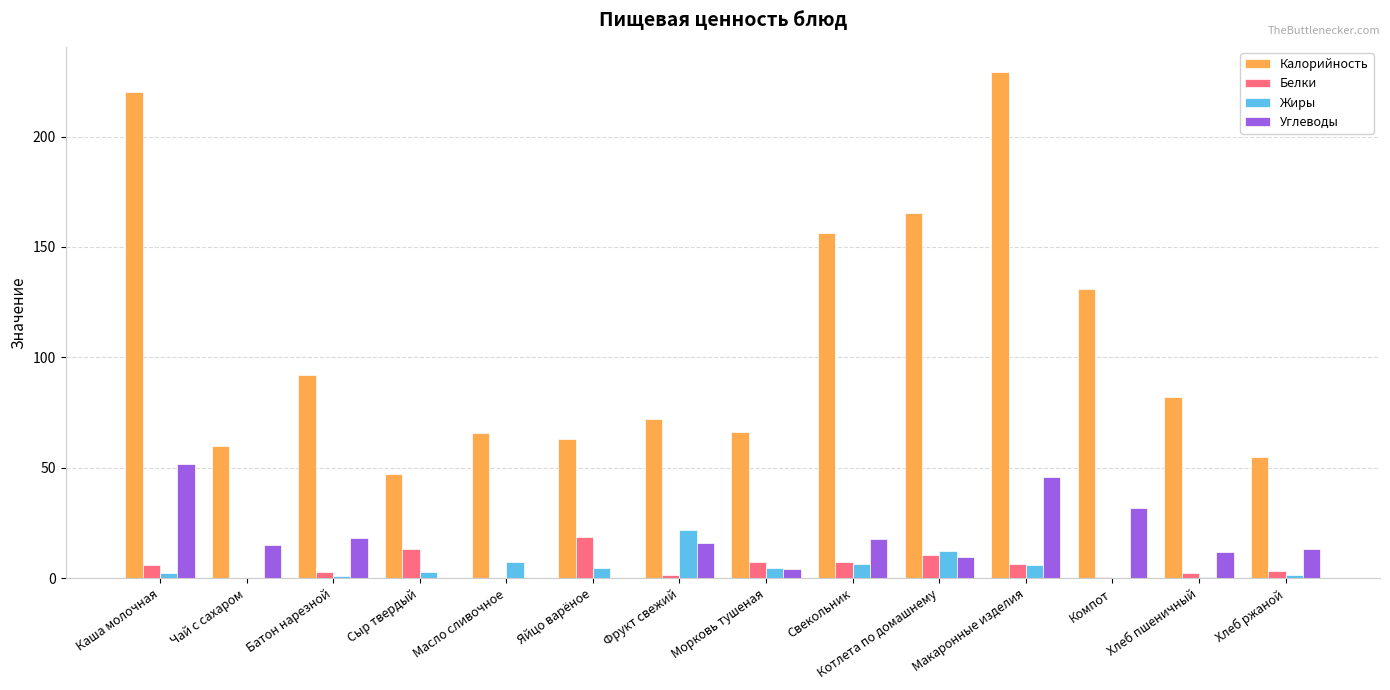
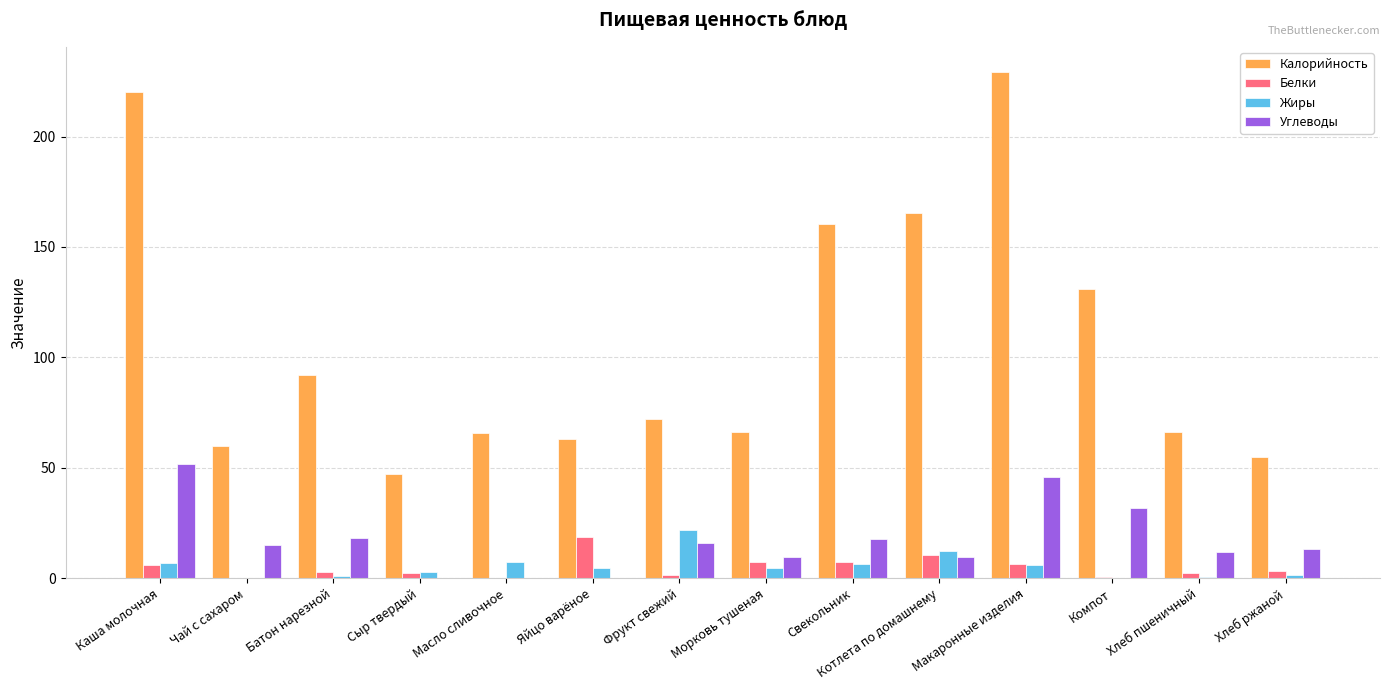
Жиры, Каша молочная: 2 -> 7
Белки, Сыр твердый: 13 -> 2
Углеводы, Морковь тушеная: 4 -> 10
Калорийность, Свекольник: 156 -> 161
Калорийность, Хлеб пшеничный: 82 -> 66
